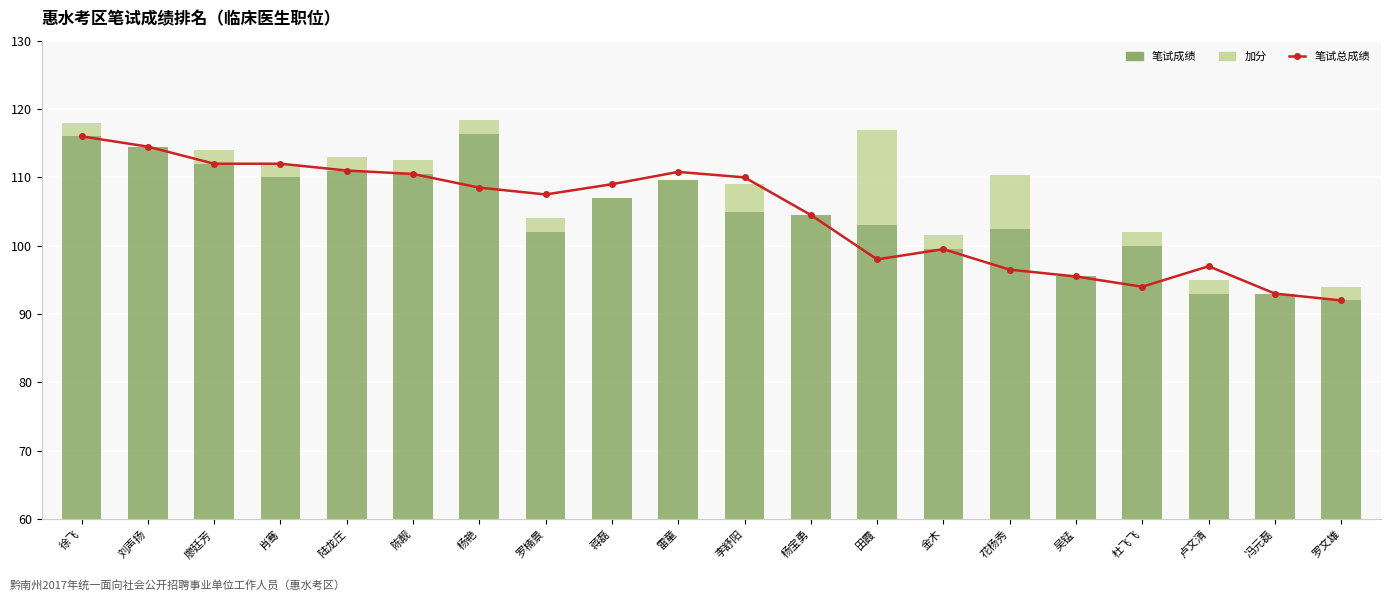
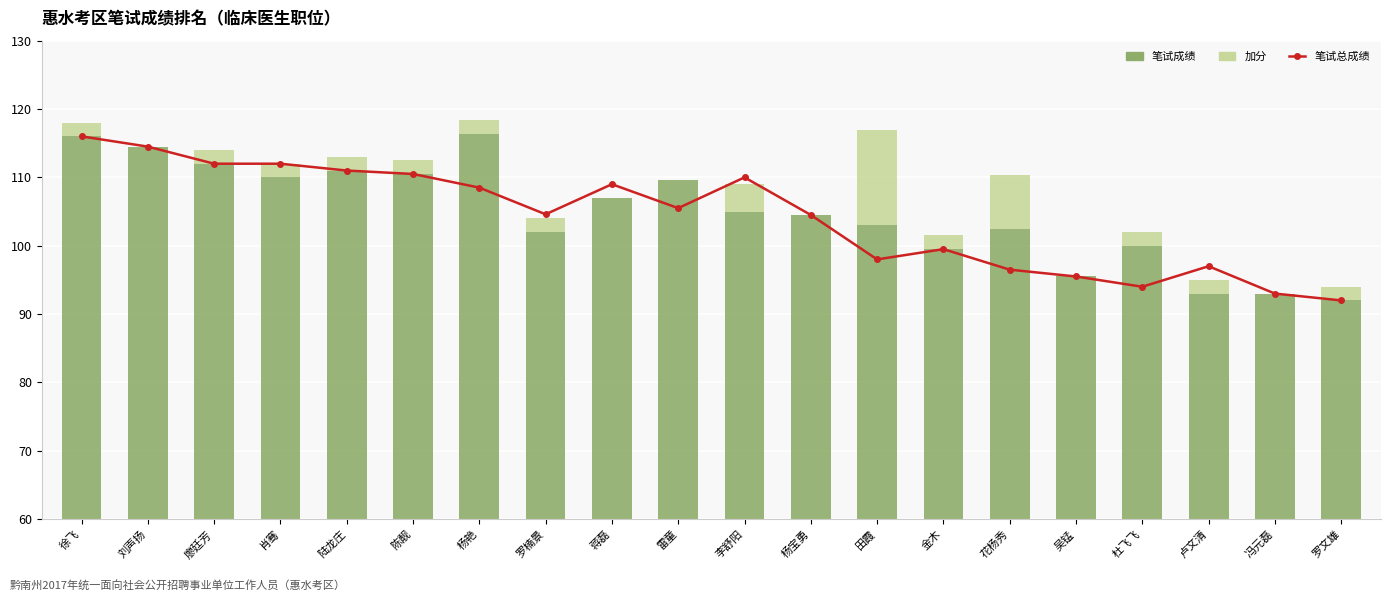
笔试总成绩, 罗楠景: 108 -> 105
笔试总成绩, 雷童: 111 -> 106
